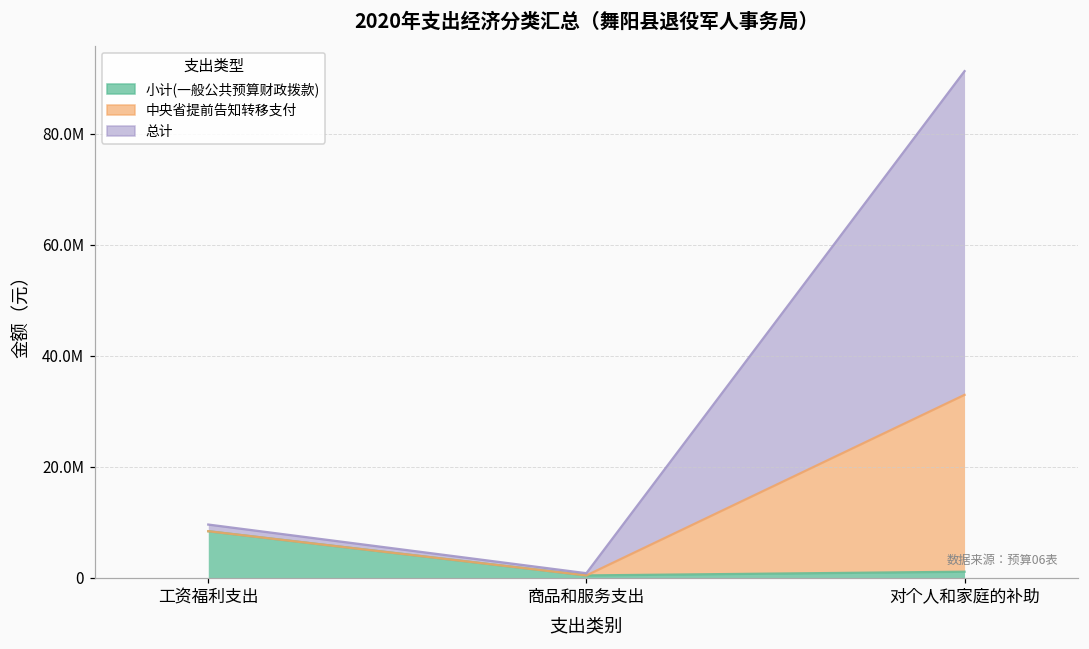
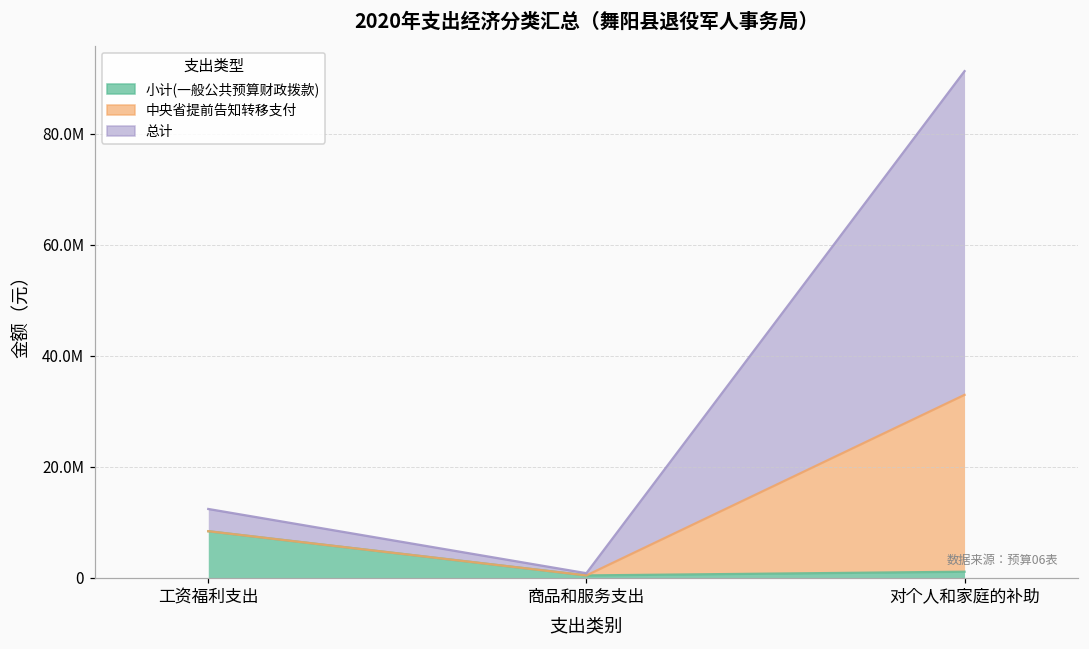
总计, 工资福利支出: 1000000 -> 4000000
